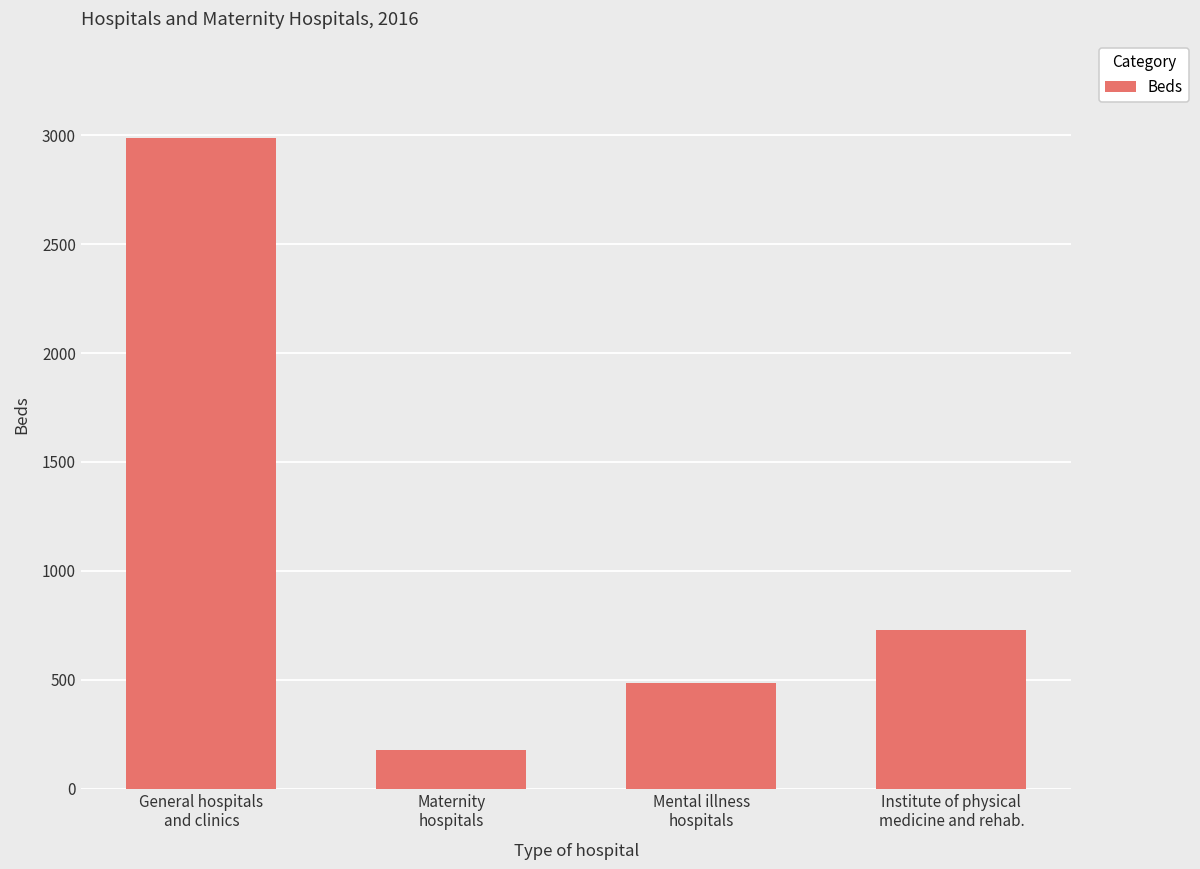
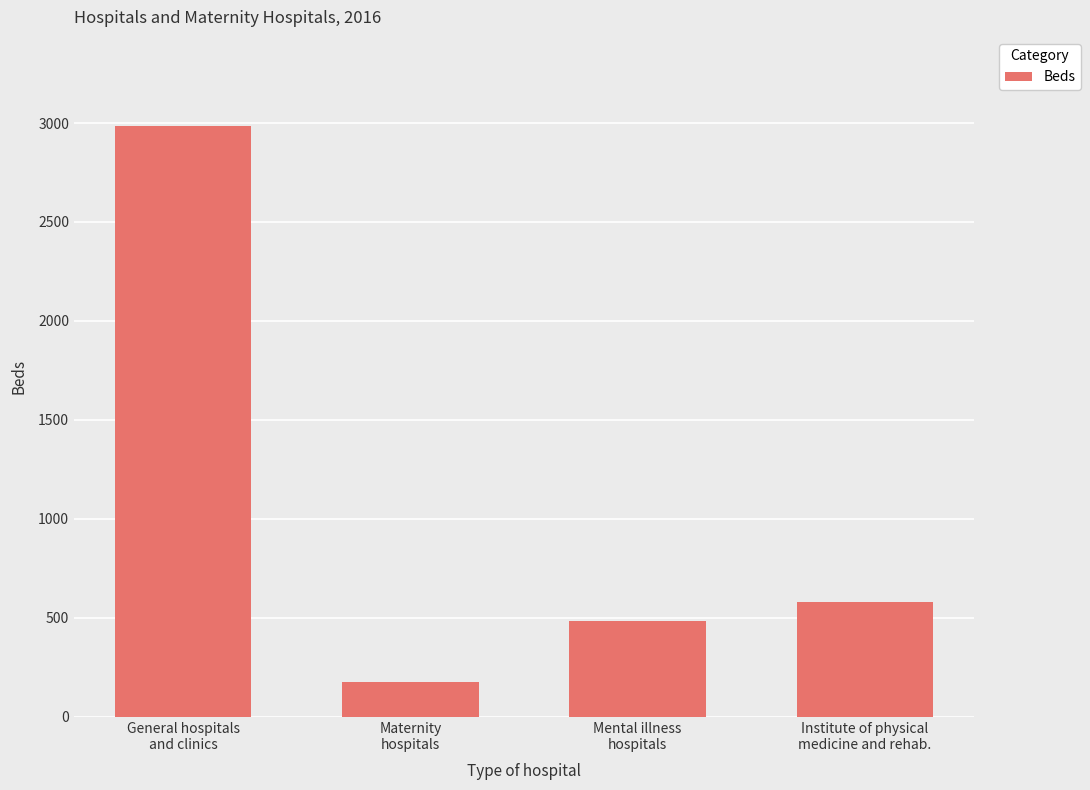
Institute of physical medicine and rehab.: 730 -> 580
